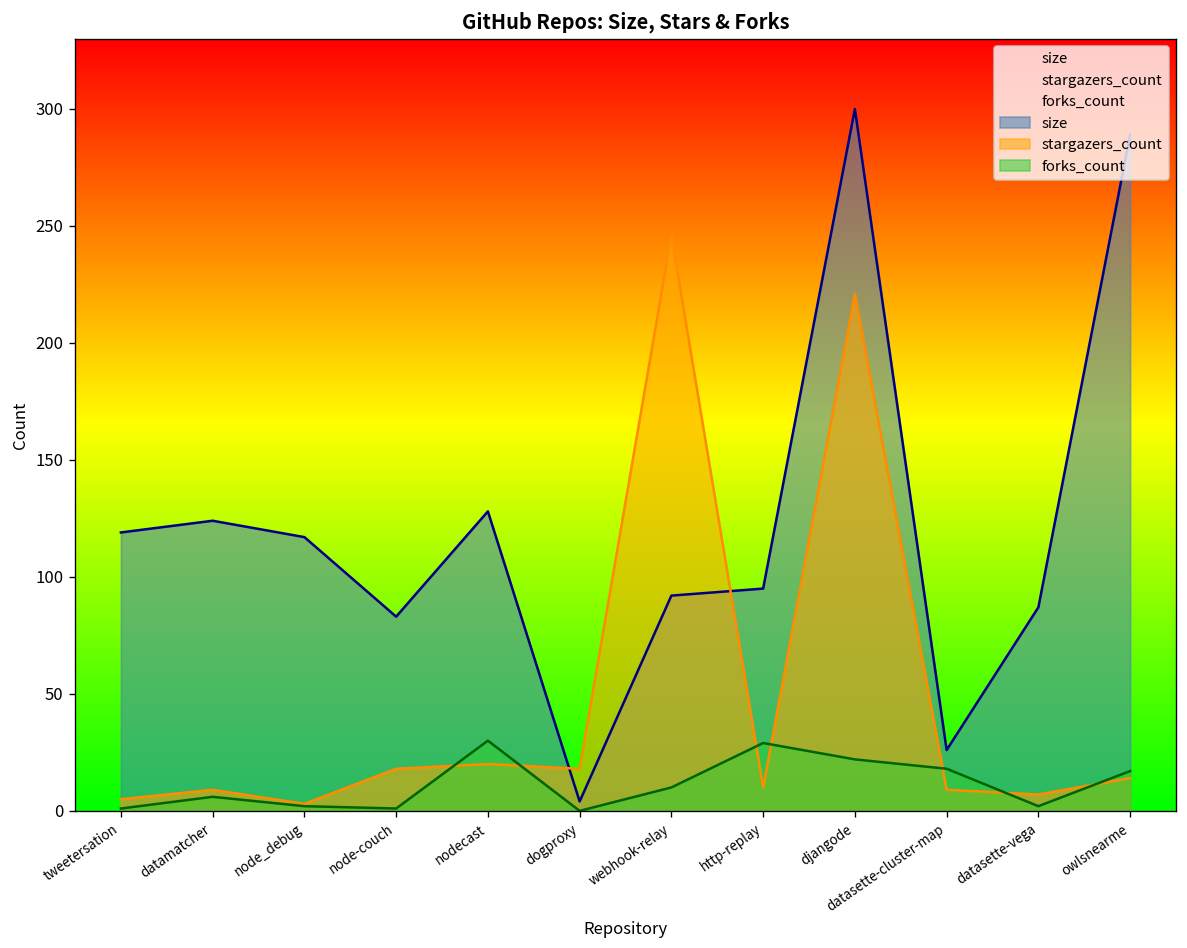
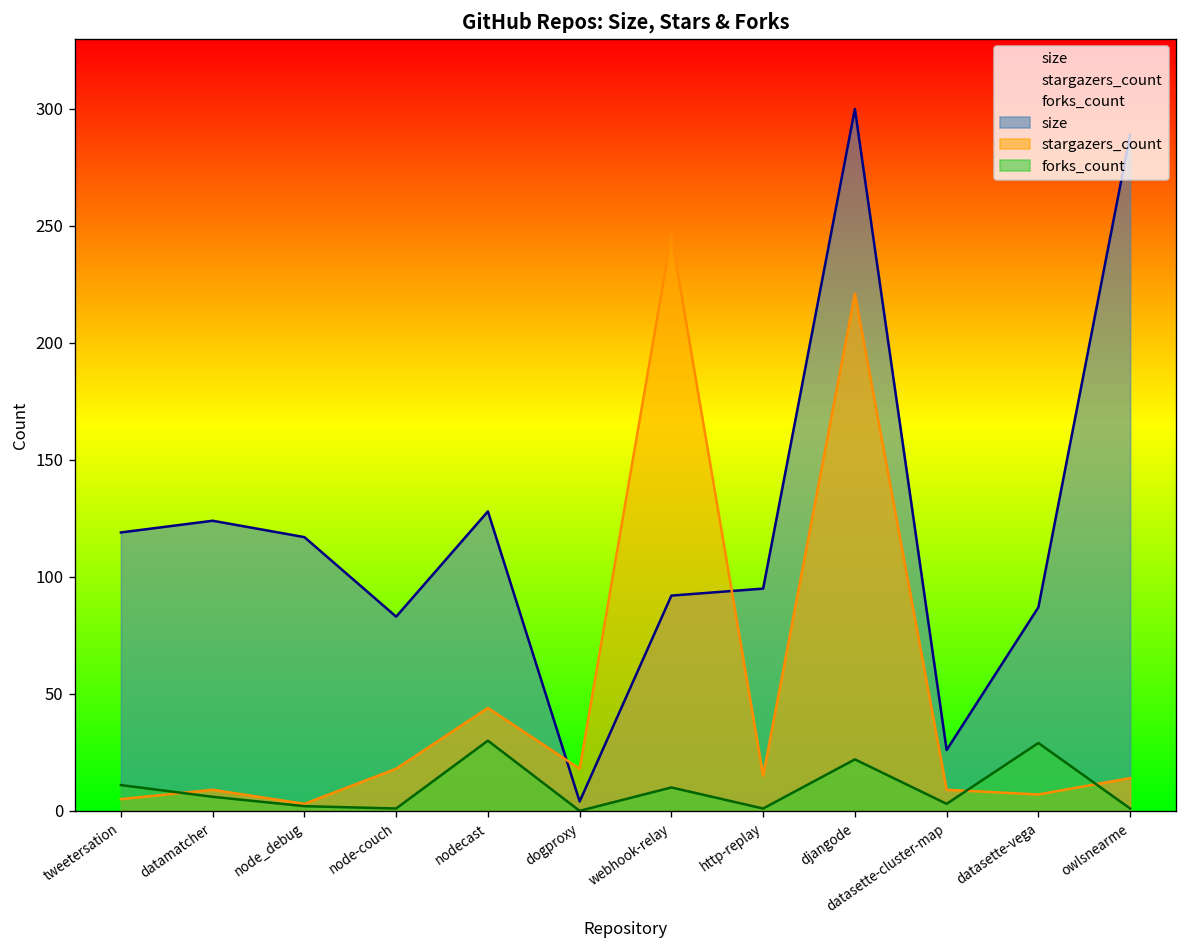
forks_count, tweetersation: 1 -> 11
stargazers_count, nodecast: 20 -> 44
stargazers_count, http-replay: 10 -> 15
forks_count, http-replay: 29 -> 1
forks_count, datasette-cluster-map: 18 -> 3
forks_count, datasette-vega: 2 -> 29
forks_count, owlsnearme: 17 -> 1
